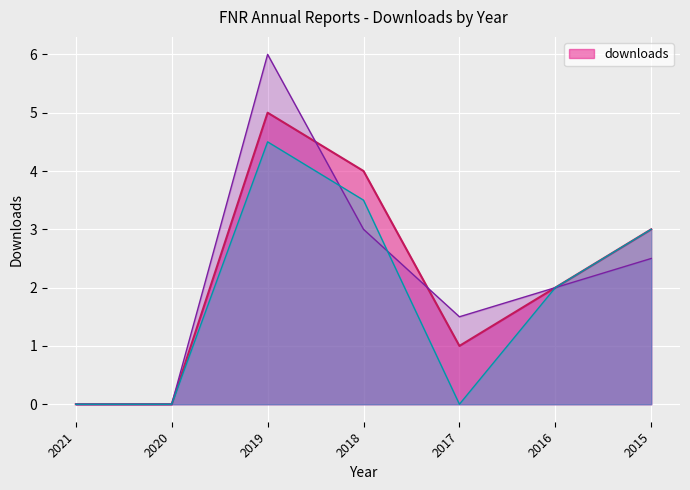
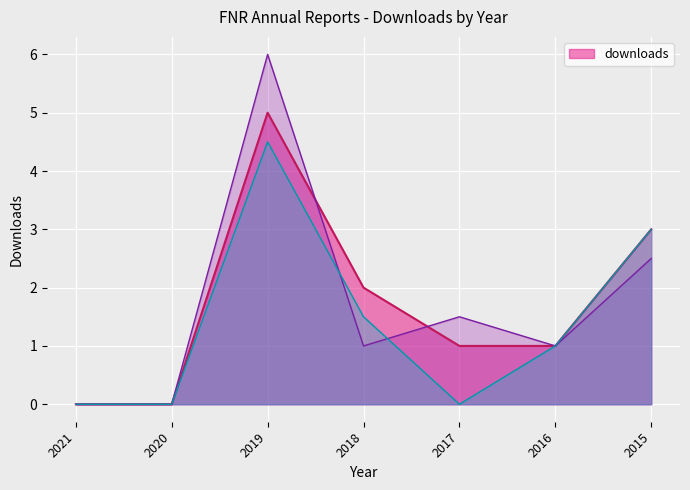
downloads, 2018: 4 -> 2
downloads, 2016: 2 -> 1
